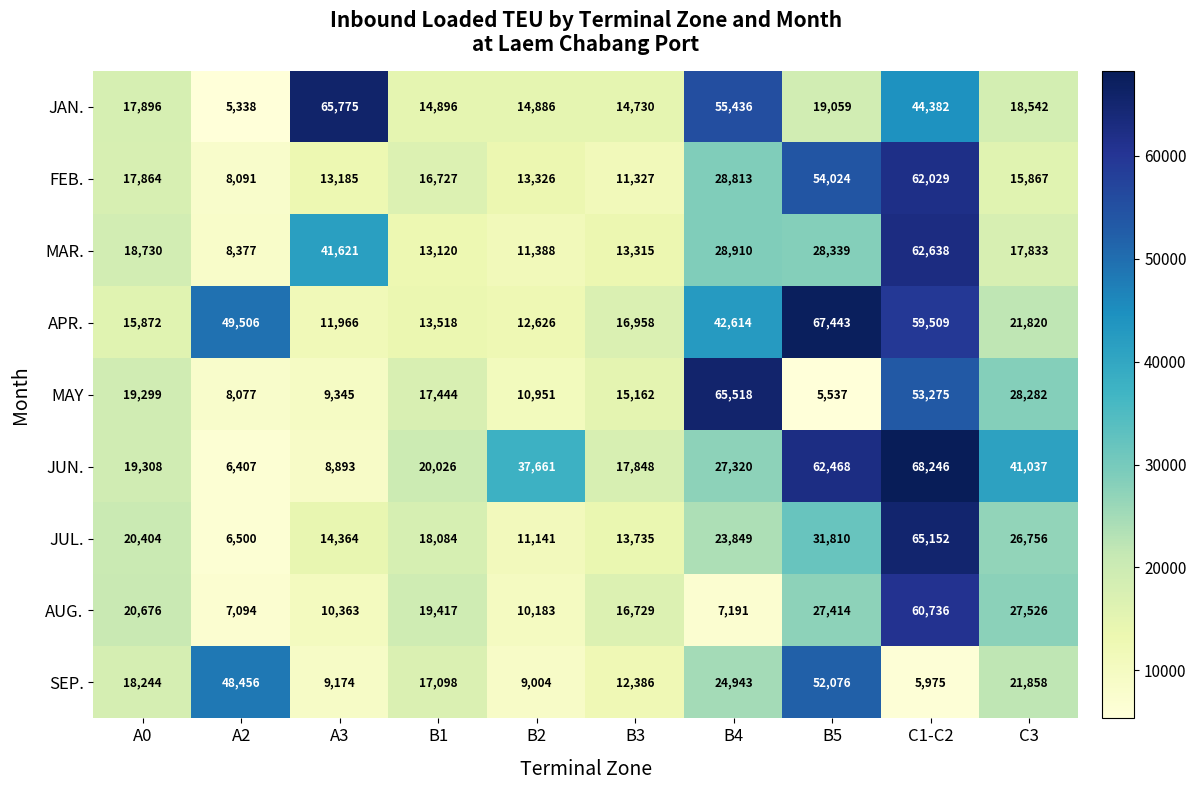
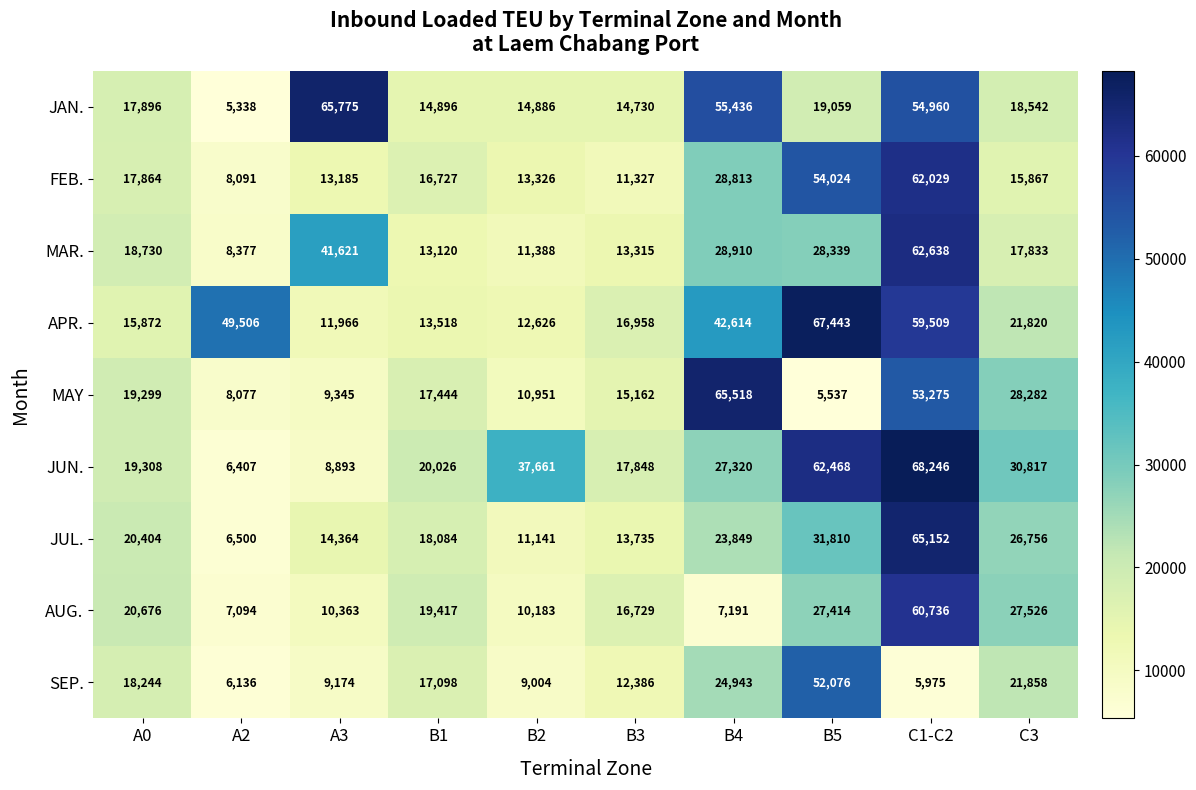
JAN., C1-C2: 44,382 -> 54,960
JUN., C3: 41,037 -> 30,817
SEP., A2: 48,456 -> 6,136
